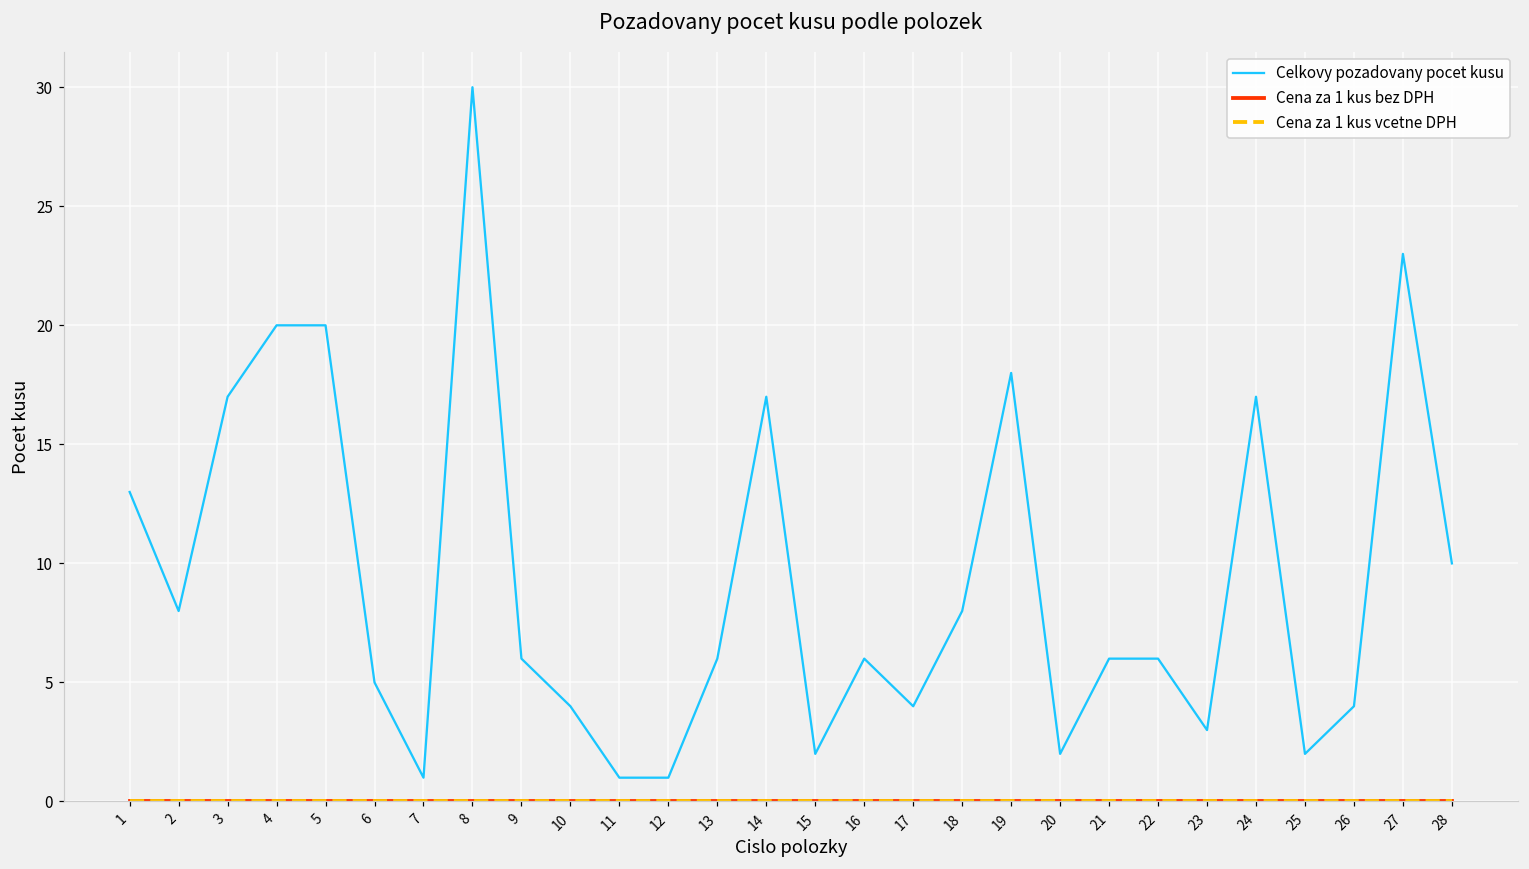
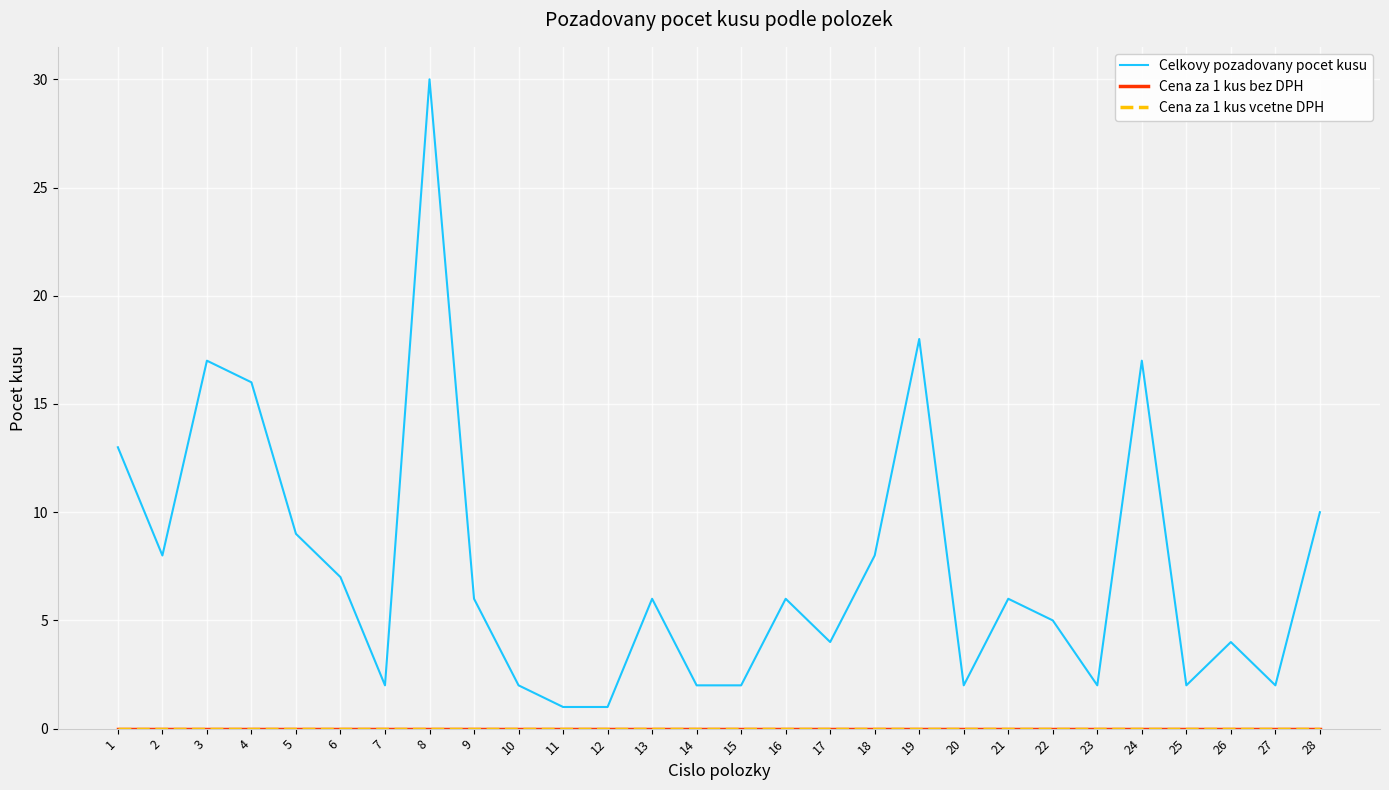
Celkovy pozadovany pocet kusu, 4: 20 -> 16
Celkovy pozadovany pocet kusu, 5: 20 -> 9
Celkovy pozadovany pocet kusu, 6: 5 -> 7
Celkovy pozadovany pocet kusu, 7: 1 -> 2
Celkovy pozadovany pocet kusu, 10: 4 -> 2
Celkovy pozadovany pocet kusu, 14: 17 -> 2
Celkovy pozadovany pocet kusu, 22: 6 -> 5
Celkovy pozadovany pocet kusu, 23: 3 -> 2
Celkovy pozadovany pocet kusu, 27: 23 -> 2
